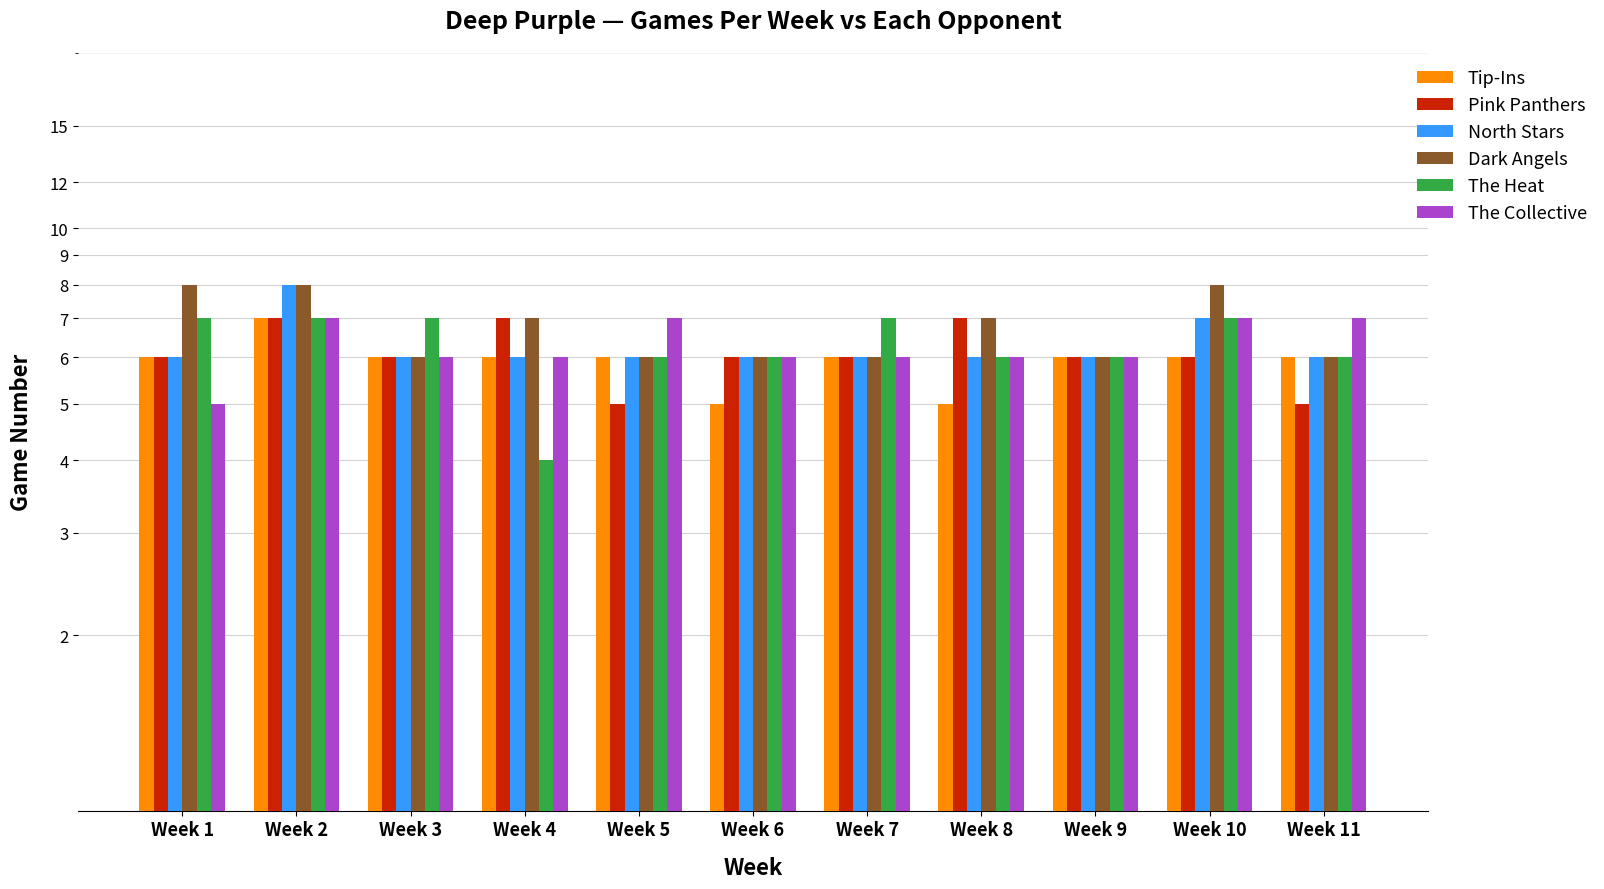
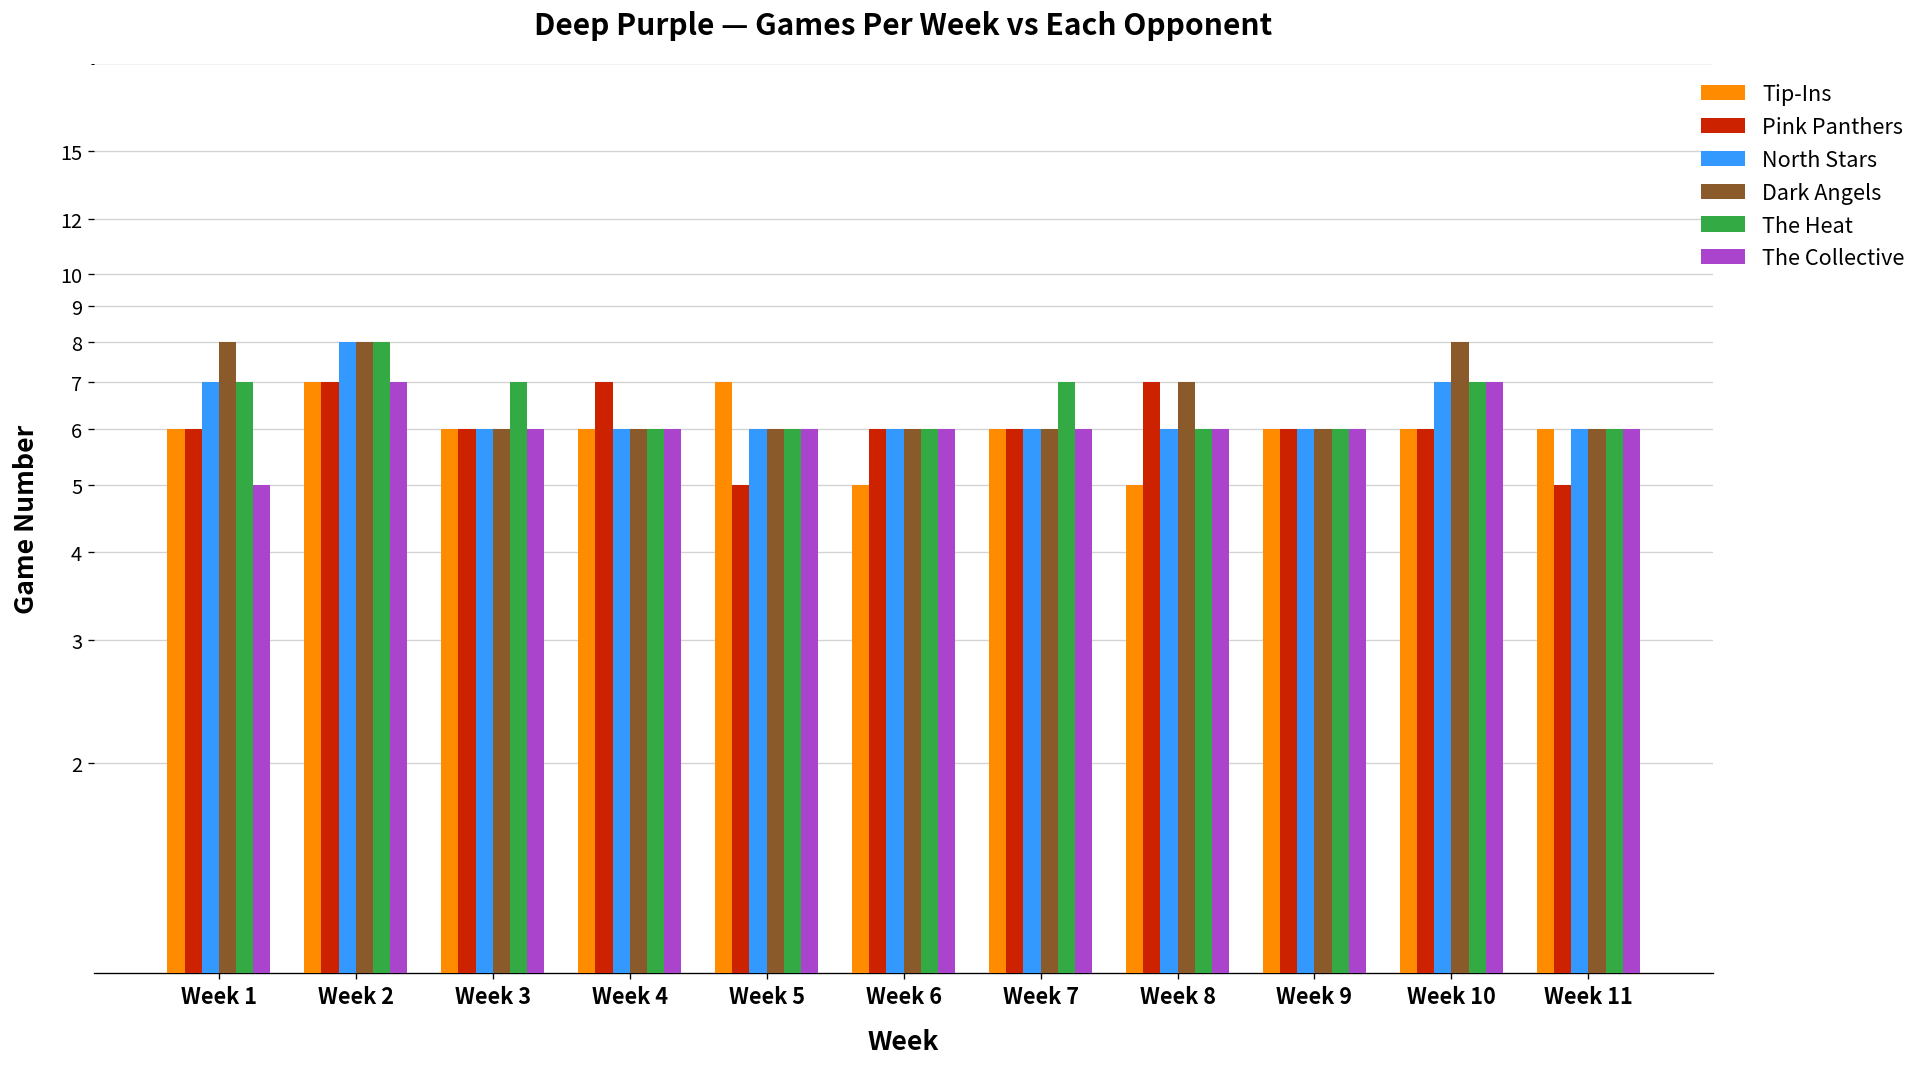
North Stars, Week 1: 6 -> 7
The Heat, Week 2: 7 -> 8
Dark Angels, Week 4: 7 -> 6
The Heat, Week 4: 4 -> 6
Tip-Ins, Week 5: 6 -> 7
The Collective, Week 5: 7 -> 6
The Collective, Week 11: 7 -> 6
